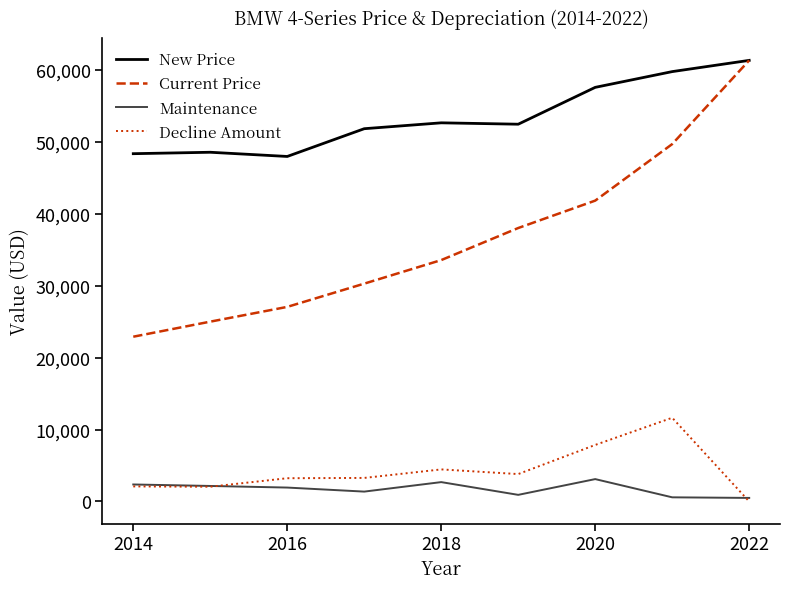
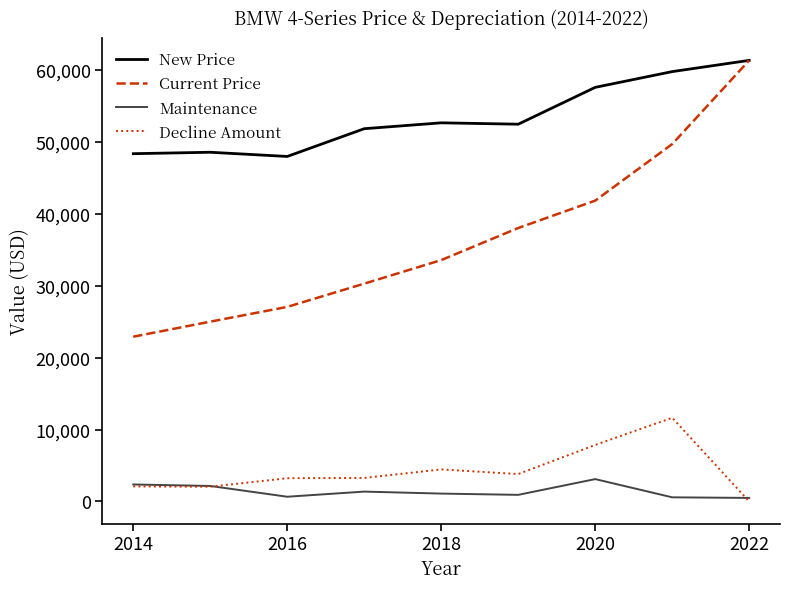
Maintenance, 2016: 2,000 -> 1,000
Maintenance, 2018: 3,000 -> 1,000
